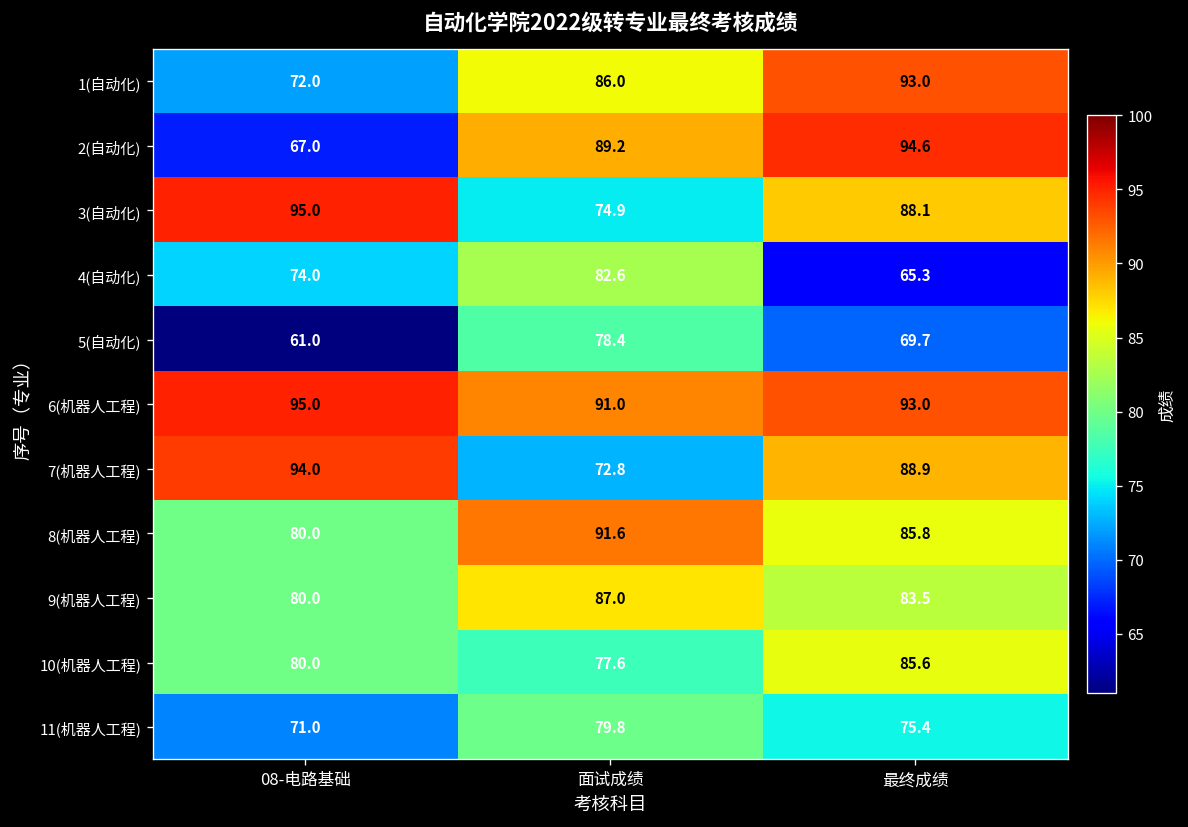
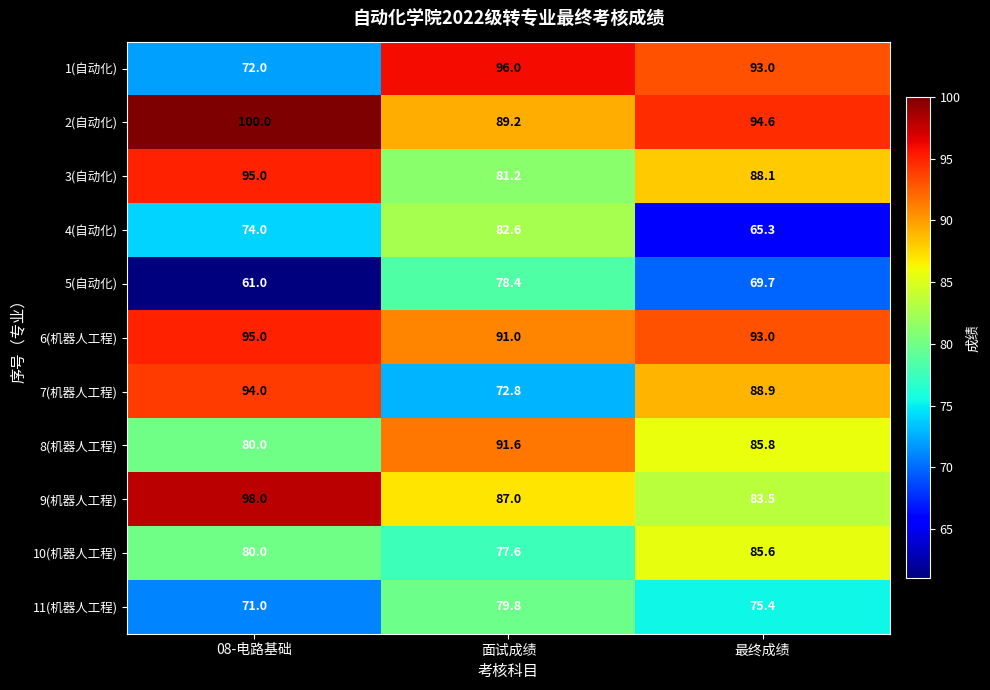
1(自动化), 面试成绩: 86.0 -> 96.0
2(自动化), 08-电路基础: 67.0 -> 100.0
3(自动化), 面试成绩: 74.9 -> 81.2
9(机器人工程), 08-电路基础: 80.0 -> 98.0
